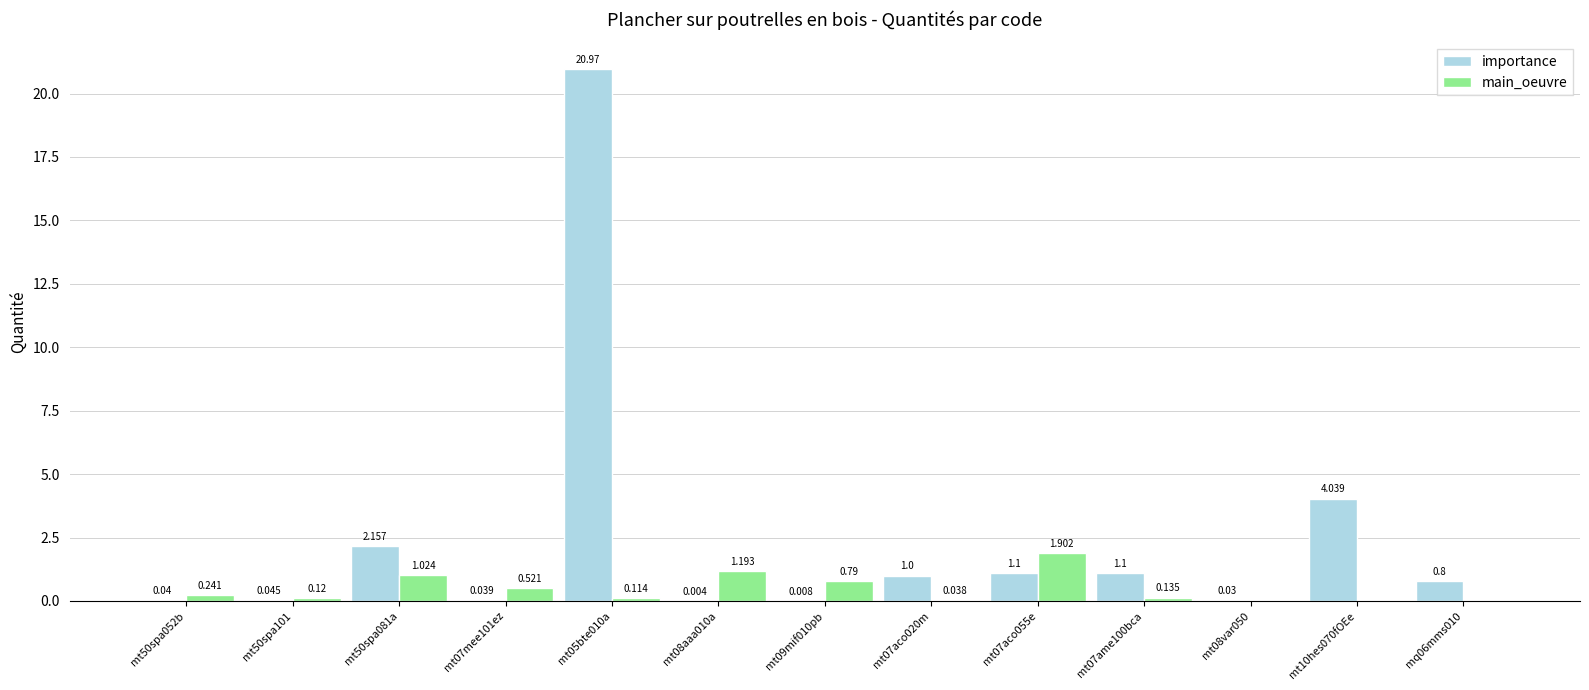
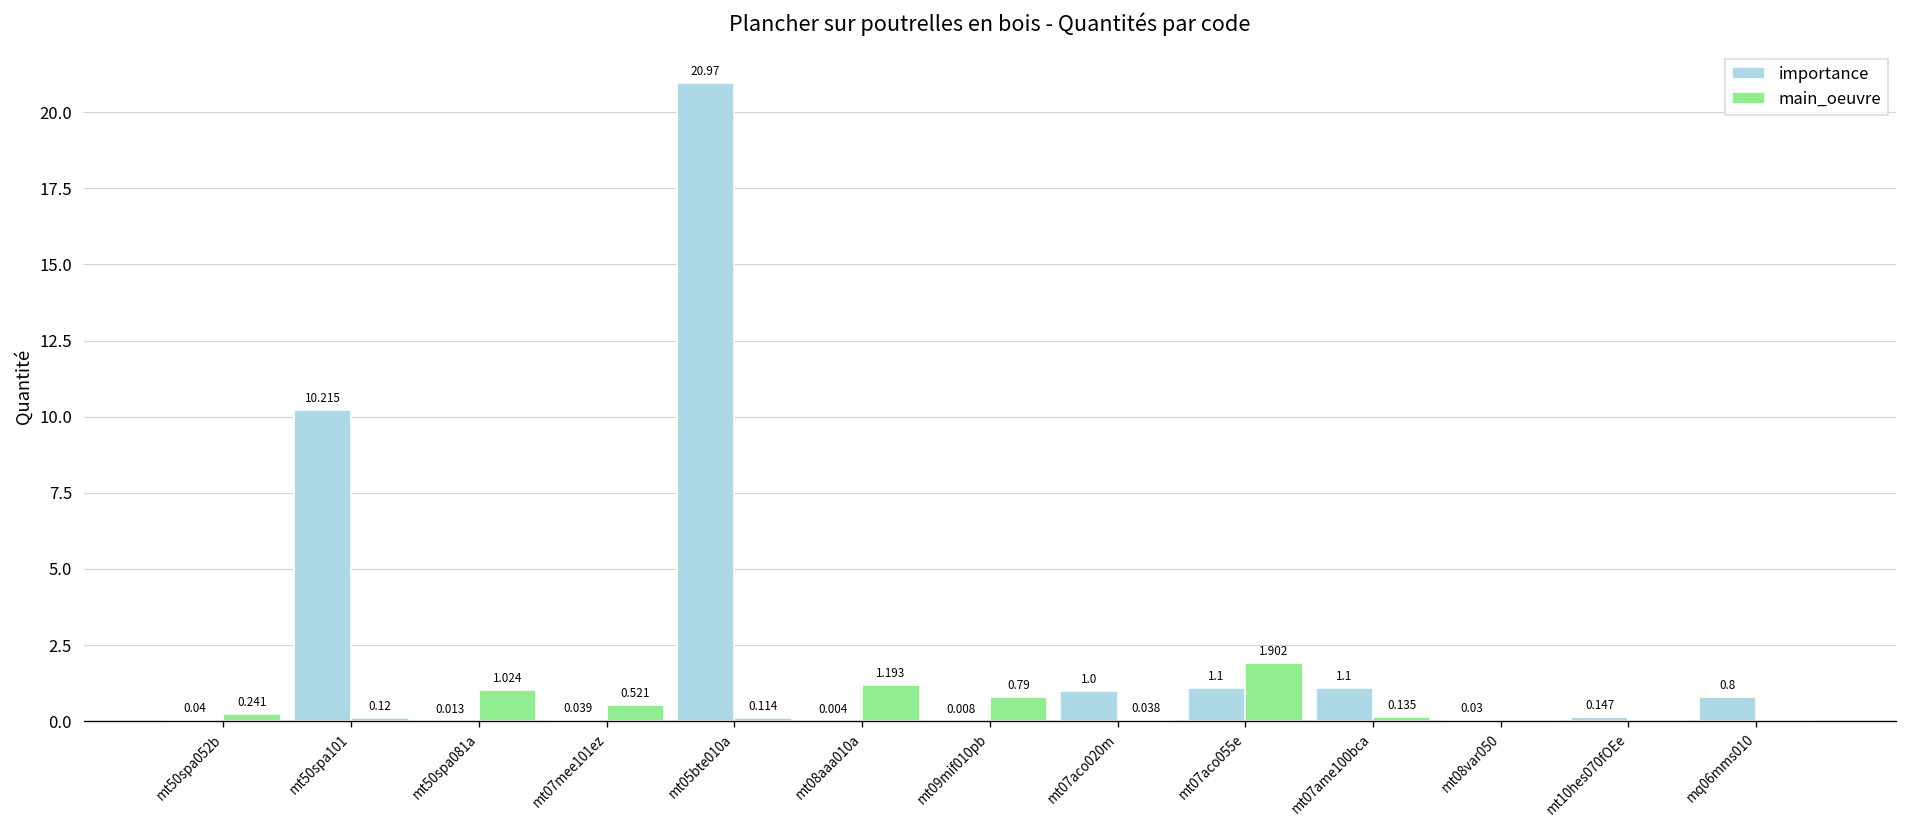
importance, mt50spa101: 0.045 -> 10.215
importance, mt50spa081a: 2.157 -> 0.013
importance, mt10hes070fOEe: 4.039 -> 0.147
